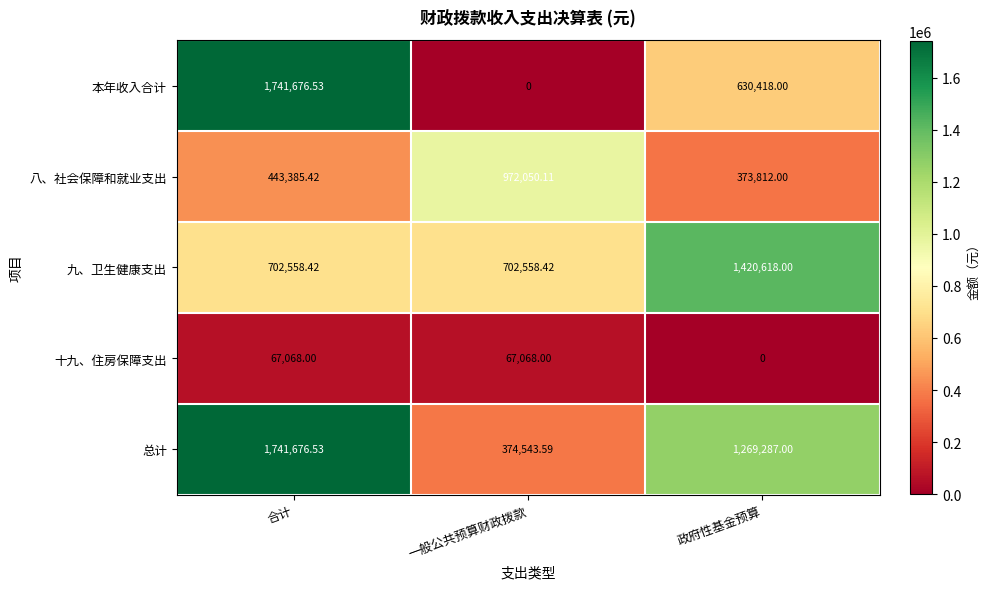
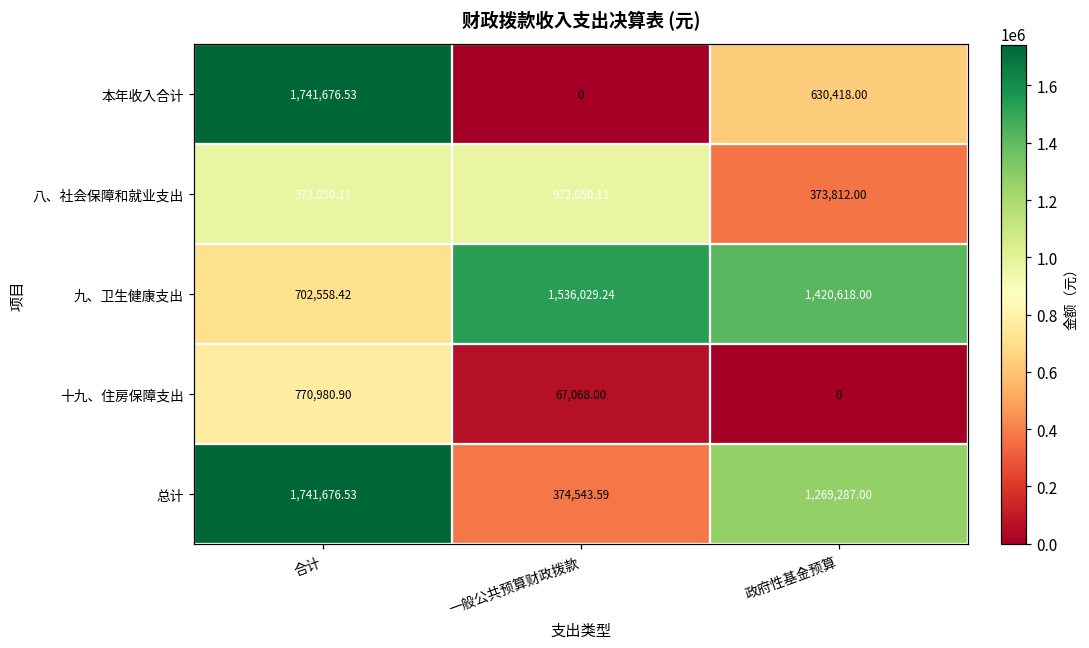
八、社会保障和就业支出, 合计: 443,385.42 -> 972,050.11
九、卫生健康支出, 一般公共预算财政拨款: 702,558.42 -> 1,536,029.24
十九、住房保障支出, 合计: 67,068.00 -> 770,980.90
